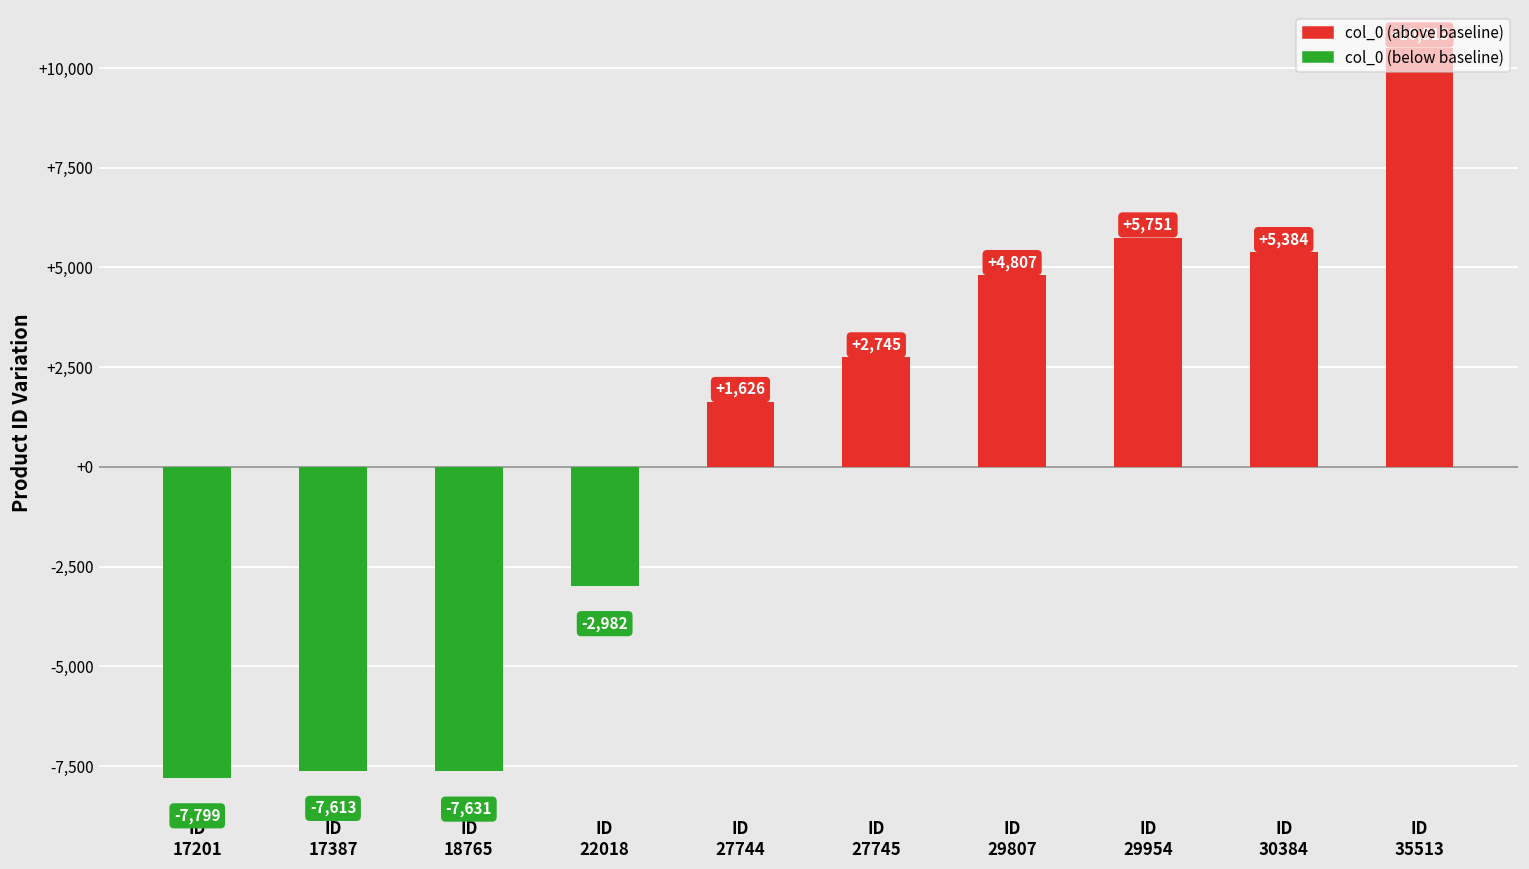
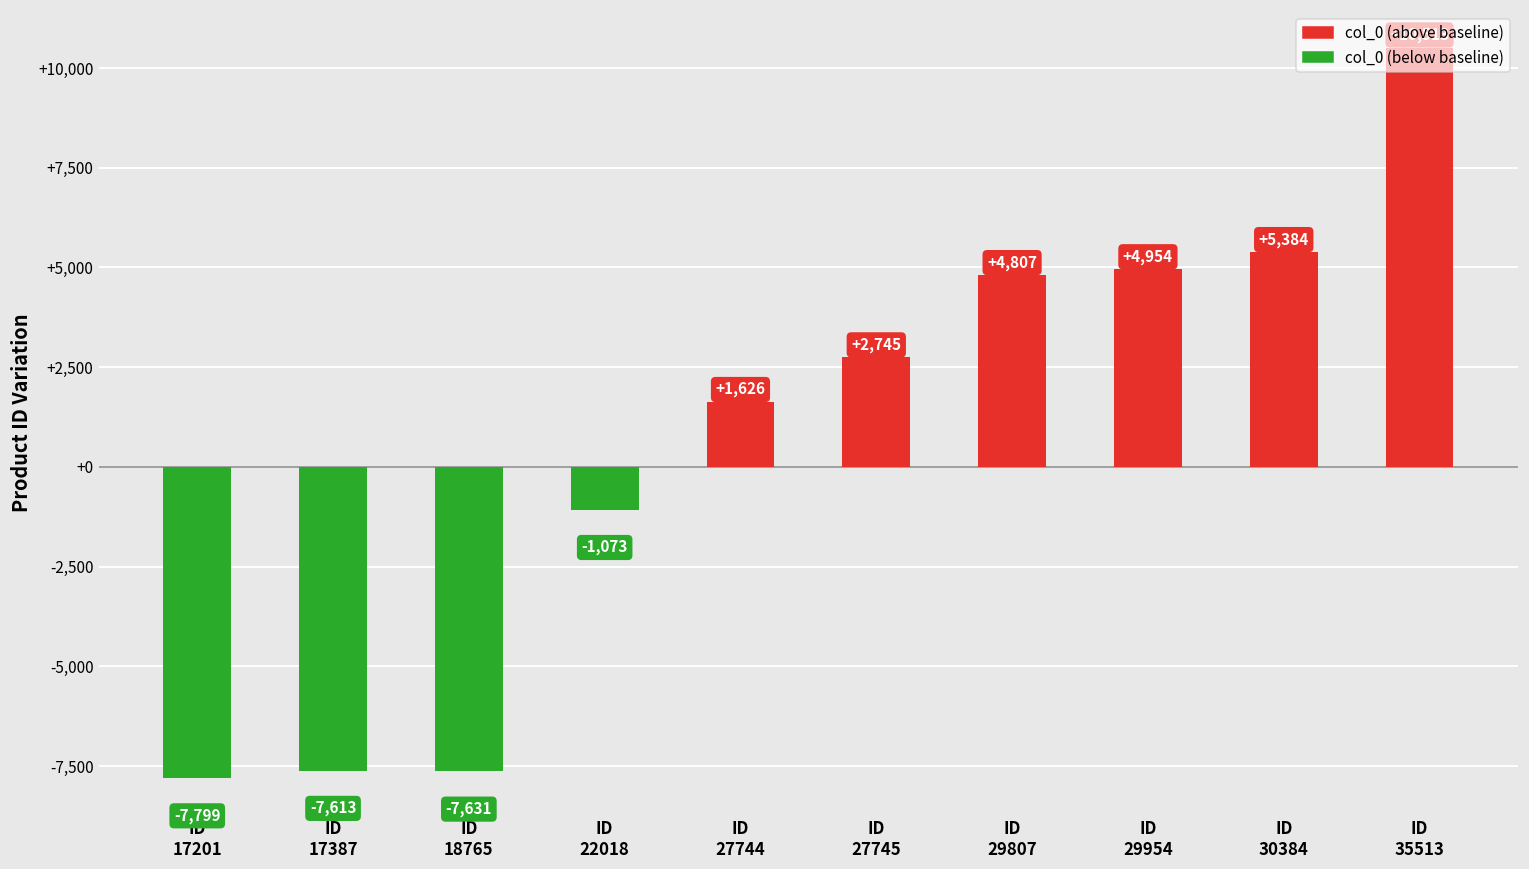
ID 22018: -2,982 -> -1,073
ID 29954: +5,751 -> +4,954
